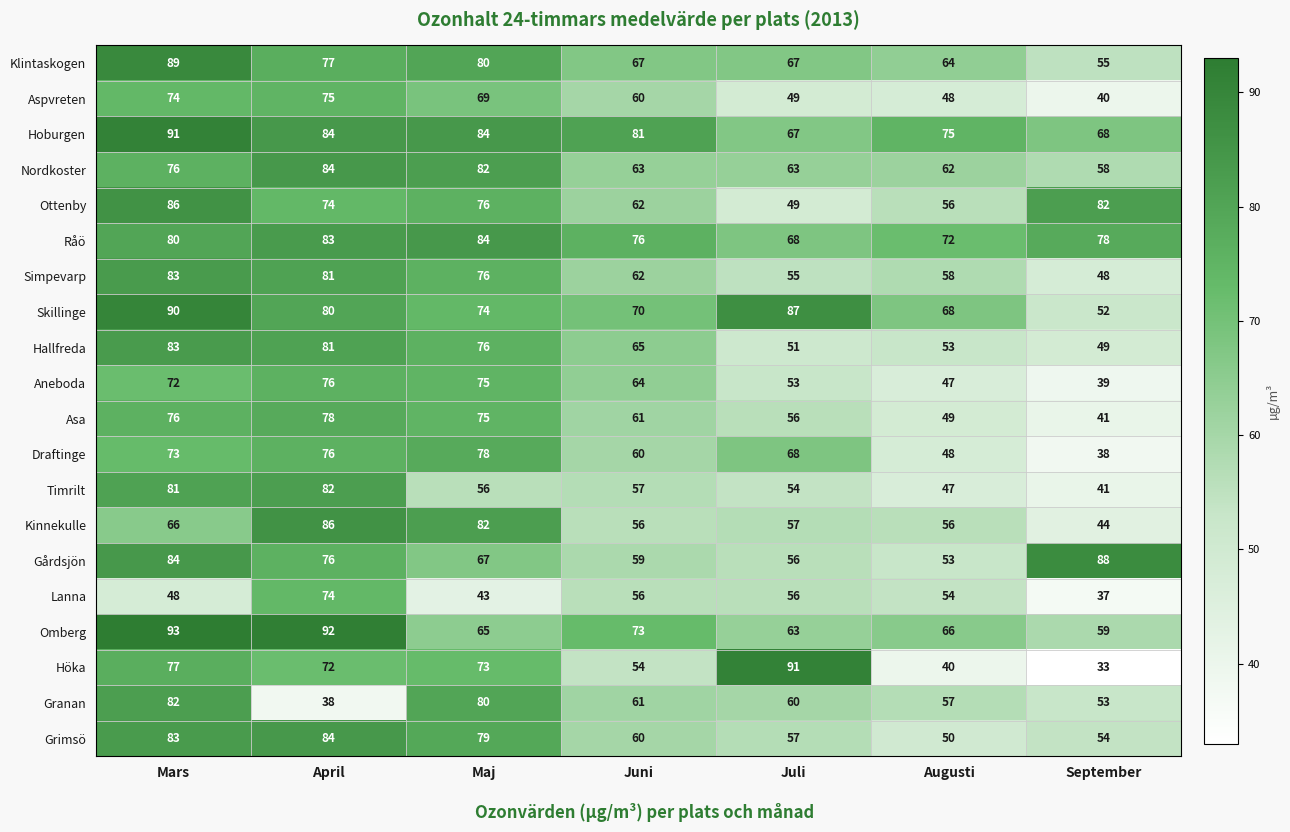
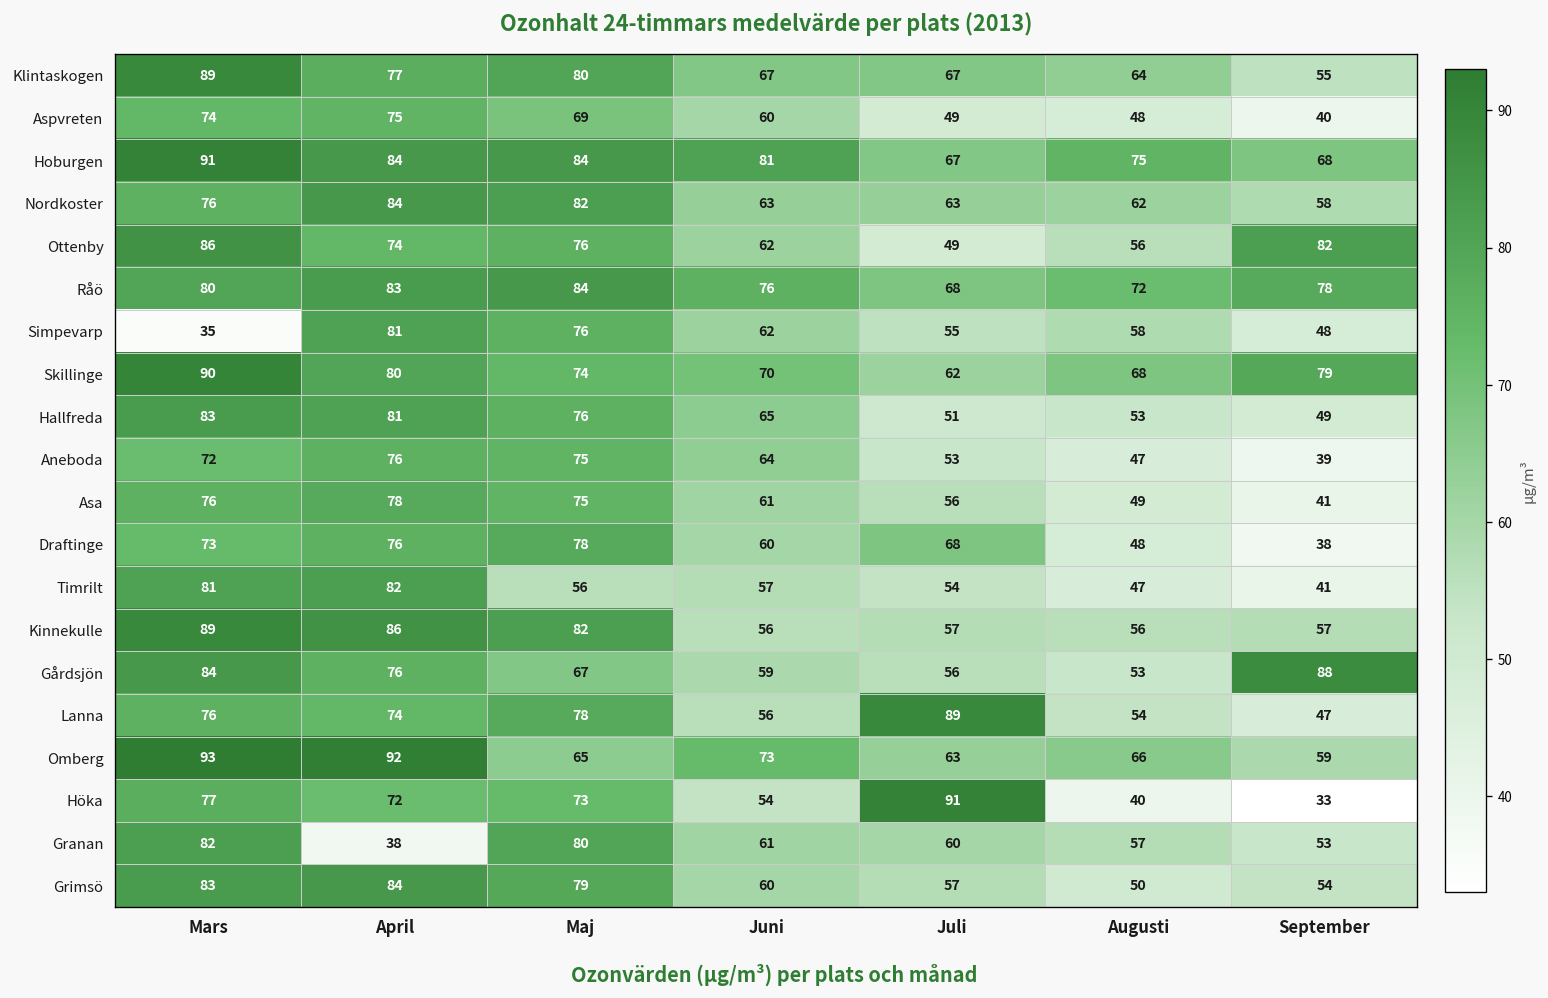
Simpevarp, Mars: 83 -> 35
Skillinge, Juli: 87 -> 62
Skillinge, September: 52 -> 79
Kinnekulle, Mars: 66 -> 89
Kinnekulle, September: 44 -> 57
Lanna, Mars: 48 -> 76
Lanna, Maj: 43 -> 78
Lanna, Juli: 56 -> 89
Lanna, September: 37 -> 47
